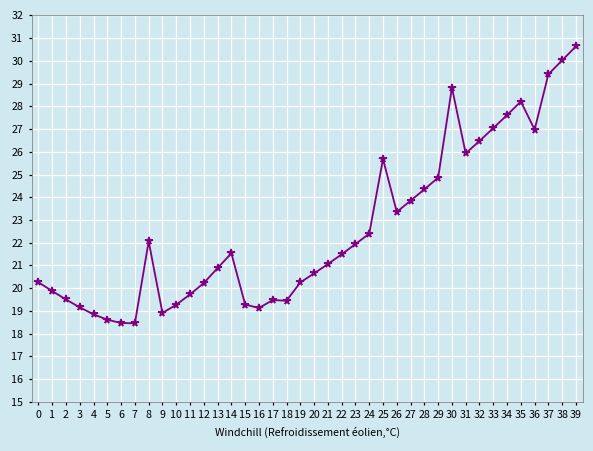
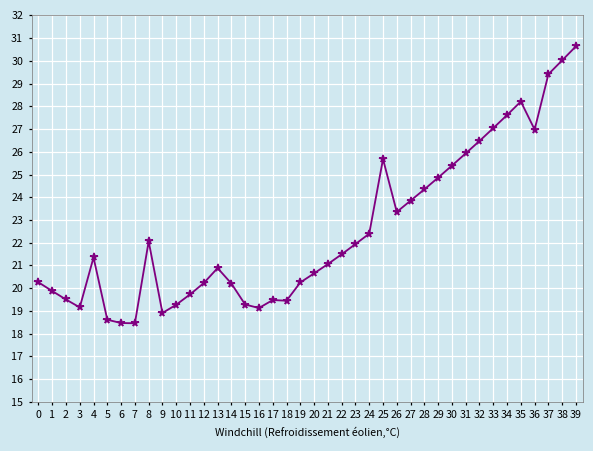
4: 18.9 -> 21.4
14: 21.5 -> 20.2
30: 28.8 -> 25.4
